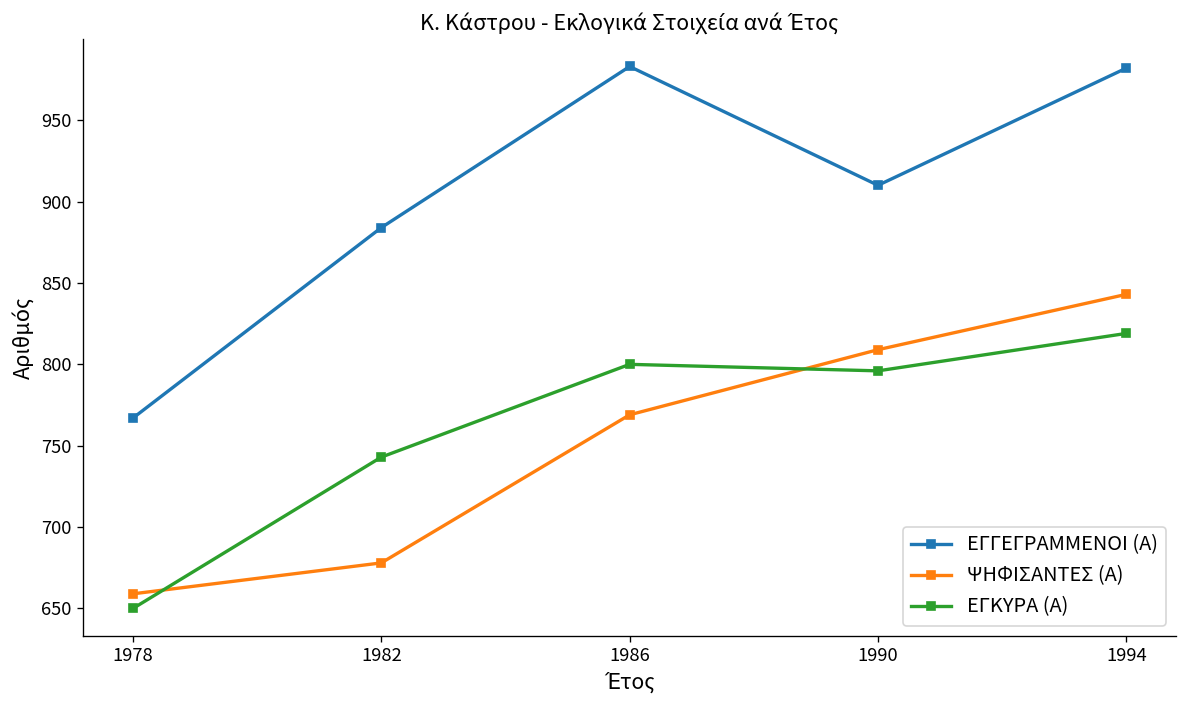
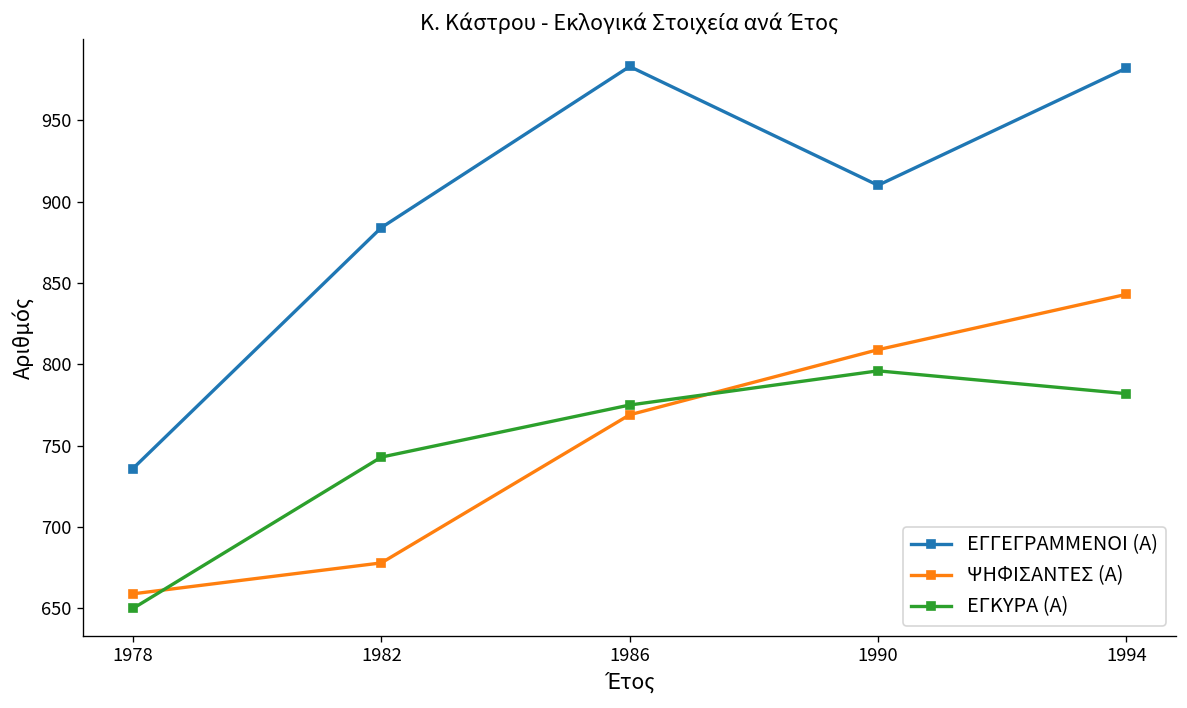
ΕΓΓΕΓΡΑΜΜΕΝΟΙ (Α), 1978: 767 -> 736
ΕΓΚΥΡΑ (Α), 1986: 800 -> 775
ΕΓΚΥΡΑ (Α), 1994: 819 -> 782
